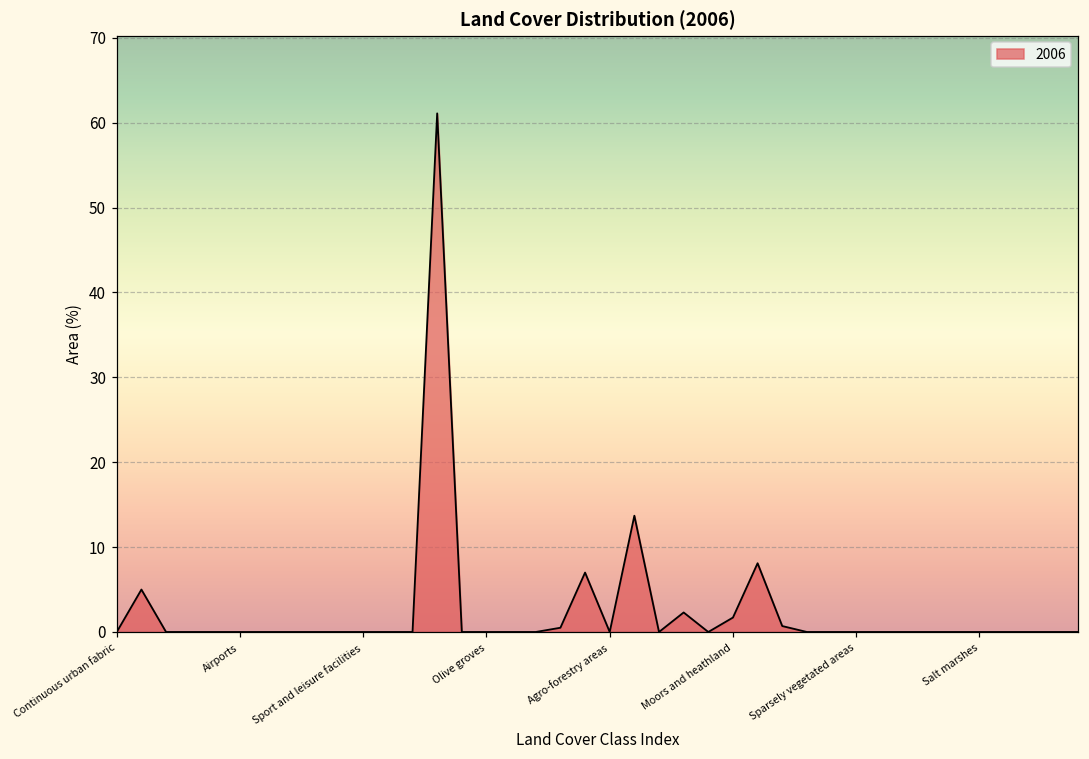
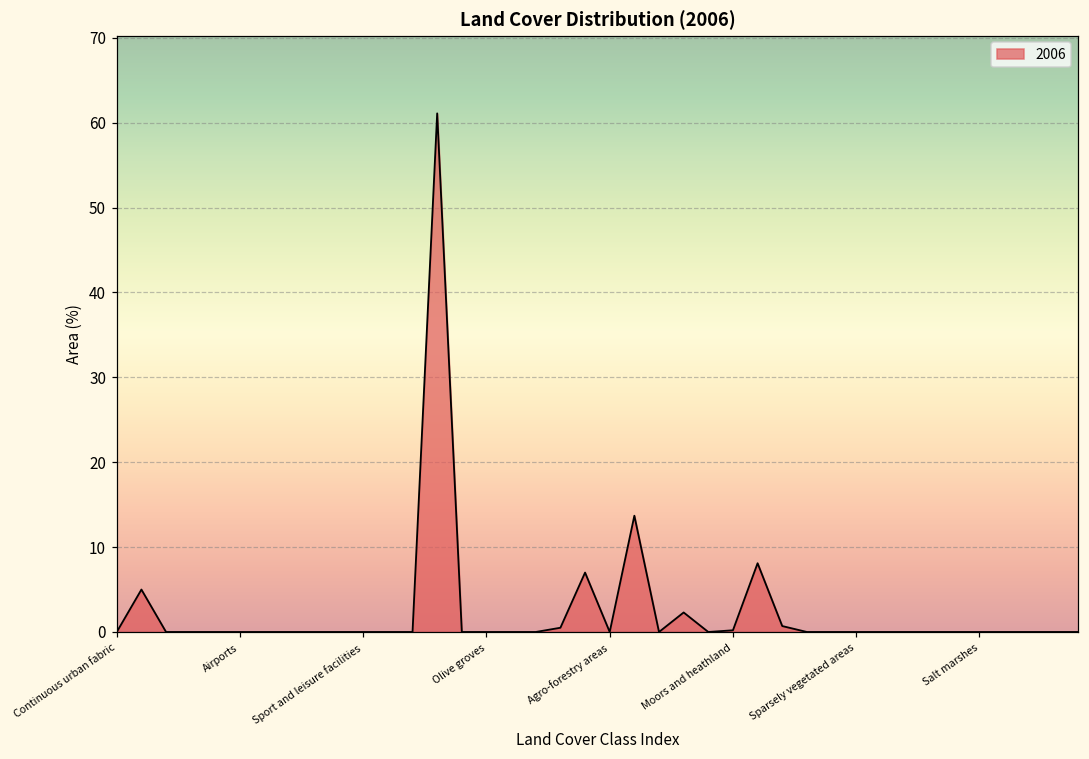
Moors and heathland: 2 -> 0
